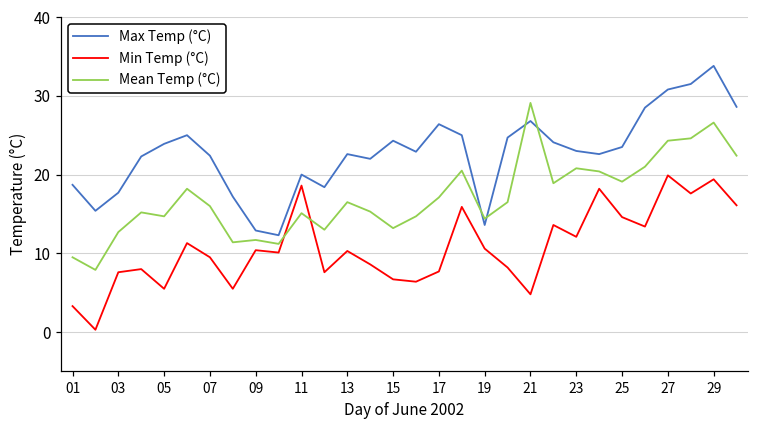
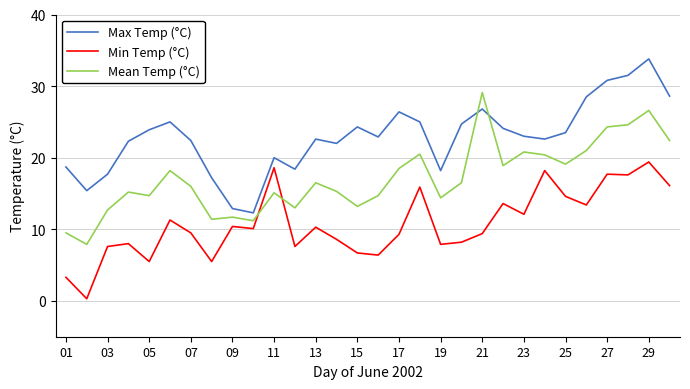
Min Temp (°C), 17: 8 -> 9
Mean Temp (°C), 17: 17 -> 19
Max Temp (°C), 19: 14 -> 18
Min Temp (°C), 19: 11 -> 8
Min Temp (°C), 21: 5 -> 9
Min Temp (°C), 27: 20 -> 18
